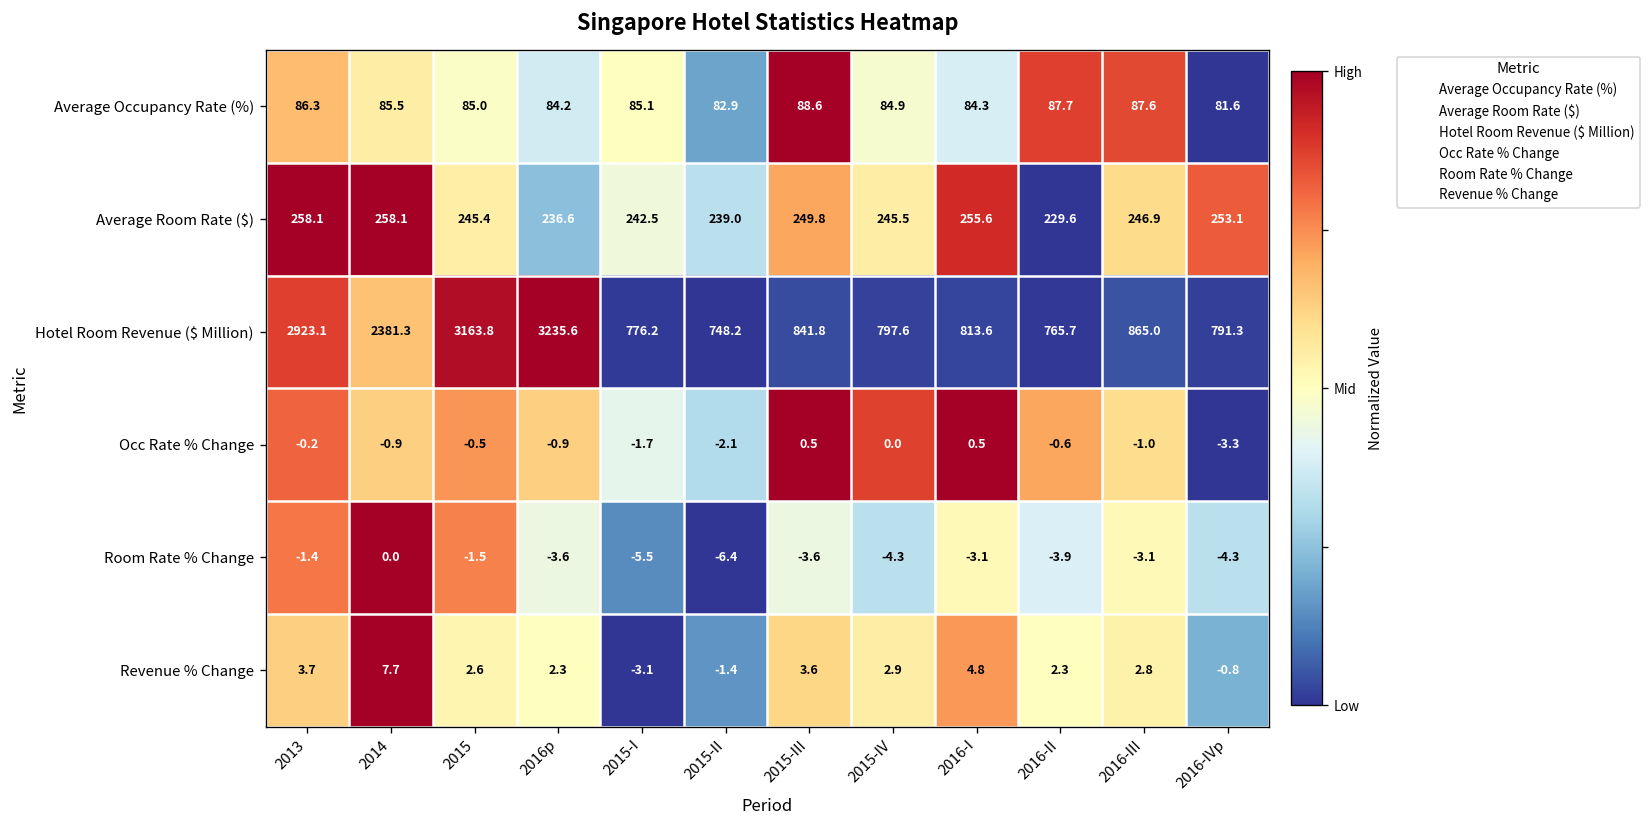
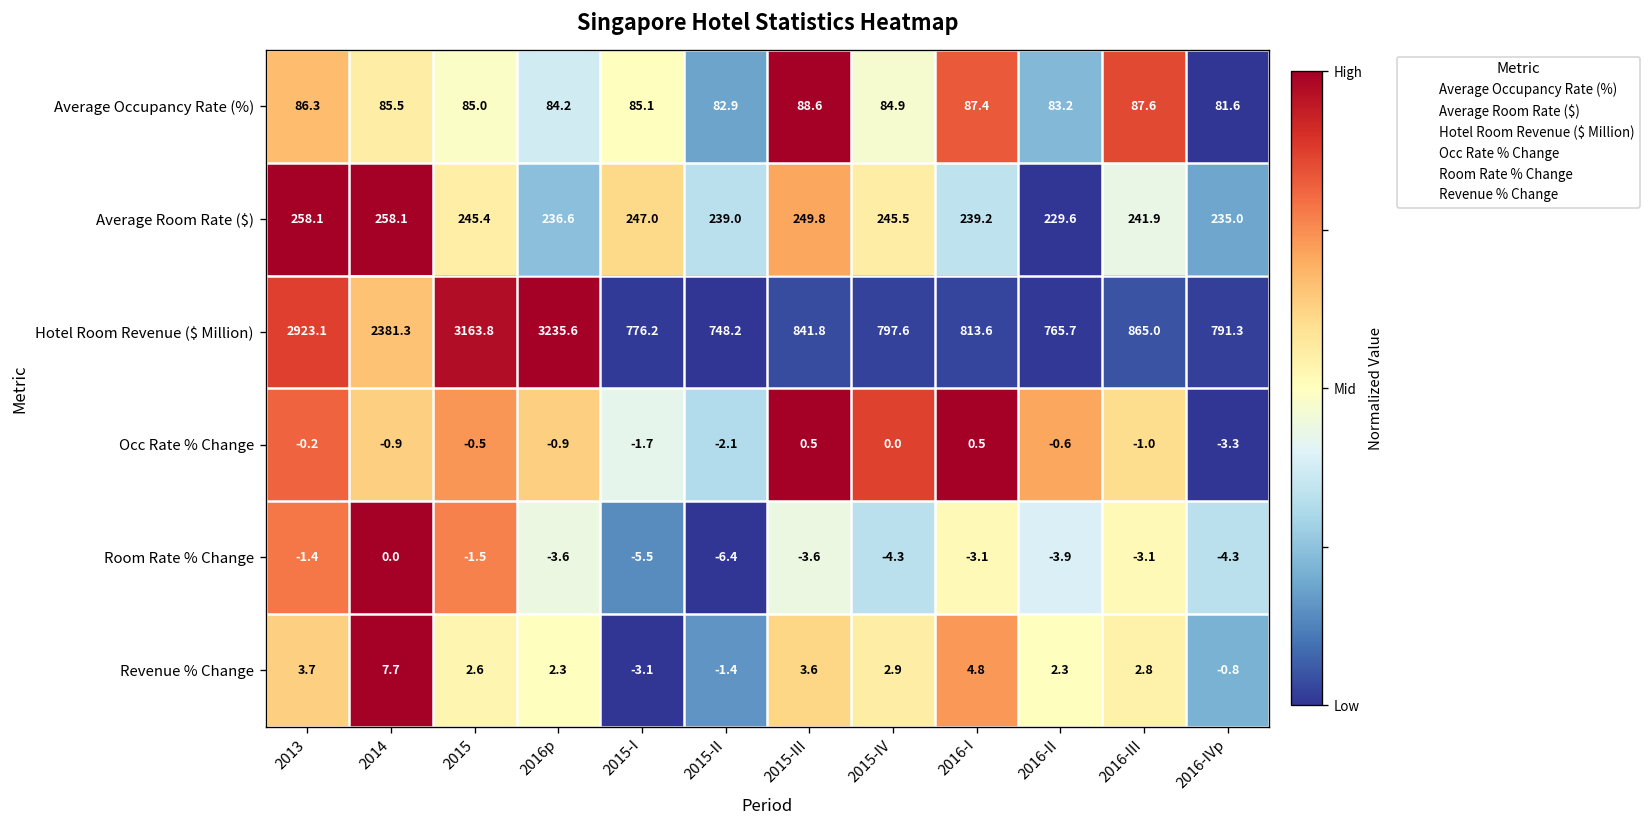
Average Occupancy Rate (%), 2016-I: 84.3 -> 87.4
Average Occupancy Rate (%), 2016-II: 87.7 -> 83.2
Average Room Rate ($), 2015-I: 242.5 -> 247.0
Average Room Rate ($), 2016-I: 255.6 -> 239.2
Average Room Rate ($), 2016-III: 246.9 -> 241.9
Average Room Rate ($), 2016-IVp: 253.1 -> 235.0
